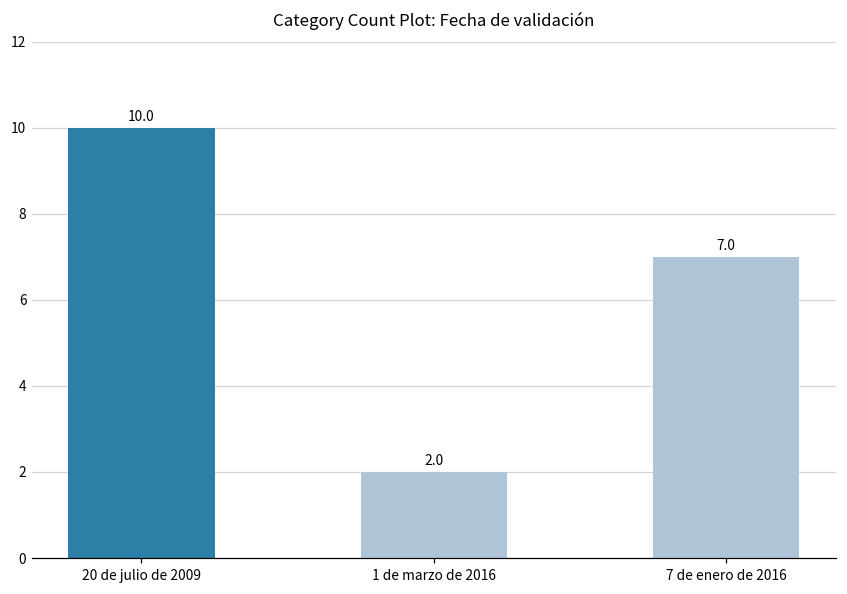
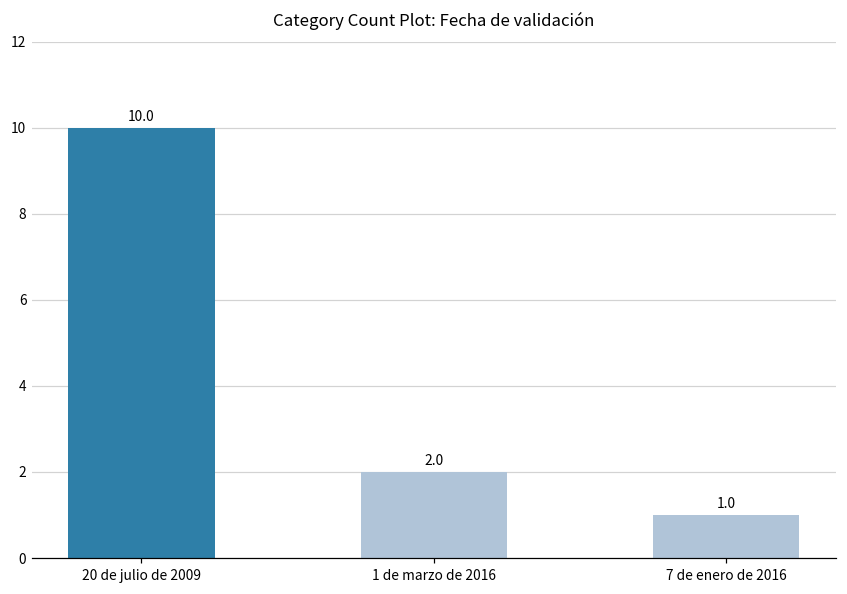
7 de enero de 2016: 7.0 -> 1.0
